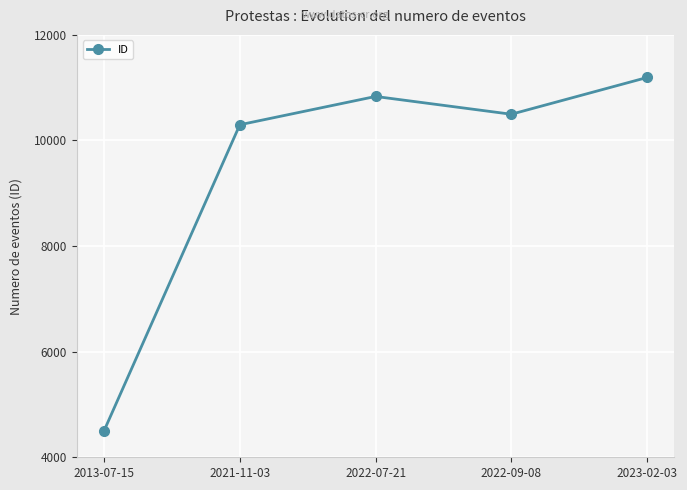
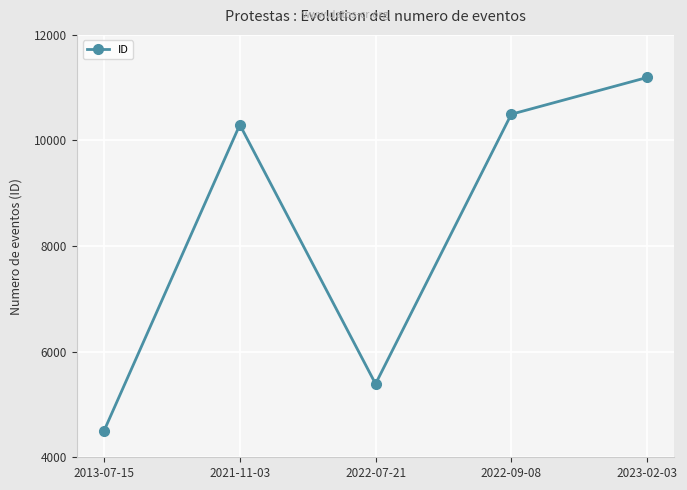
2022-07-21: 10800 -> 5400
